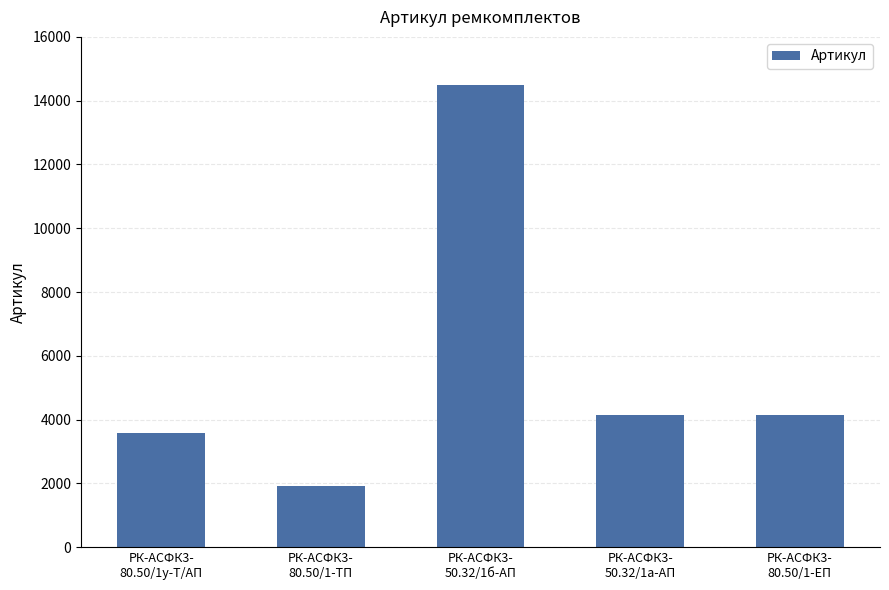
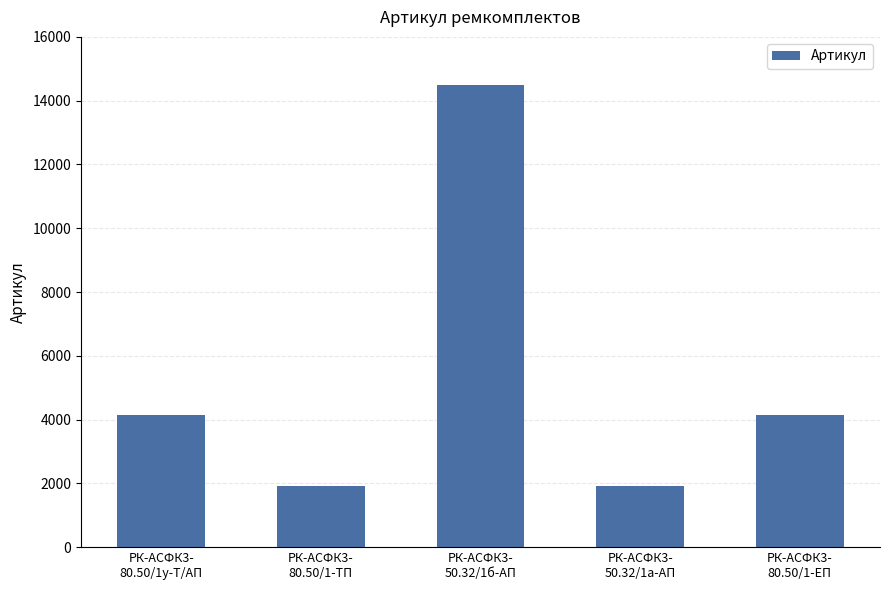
РК-АСФК3- 80.50/1у-Т/АП: 3600 -> 4100
РК-АСФК3- 50.32/1а-АП: 4100 -> 1900
